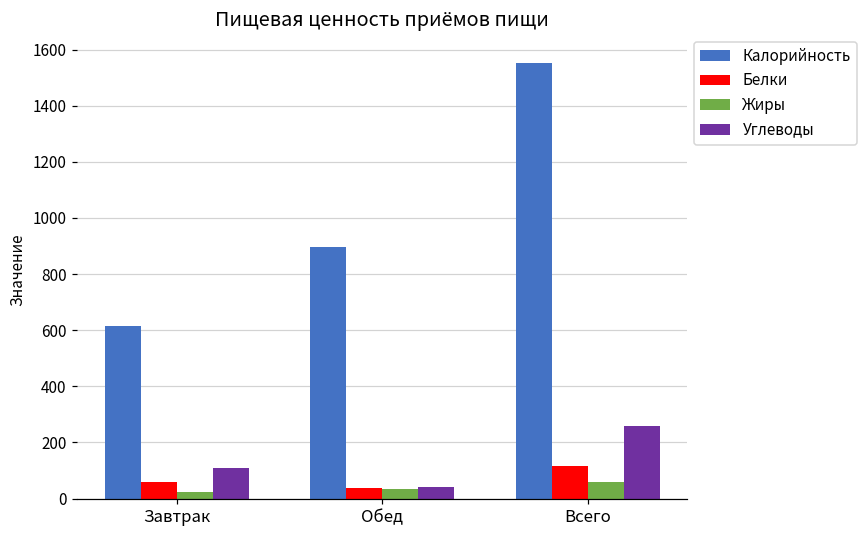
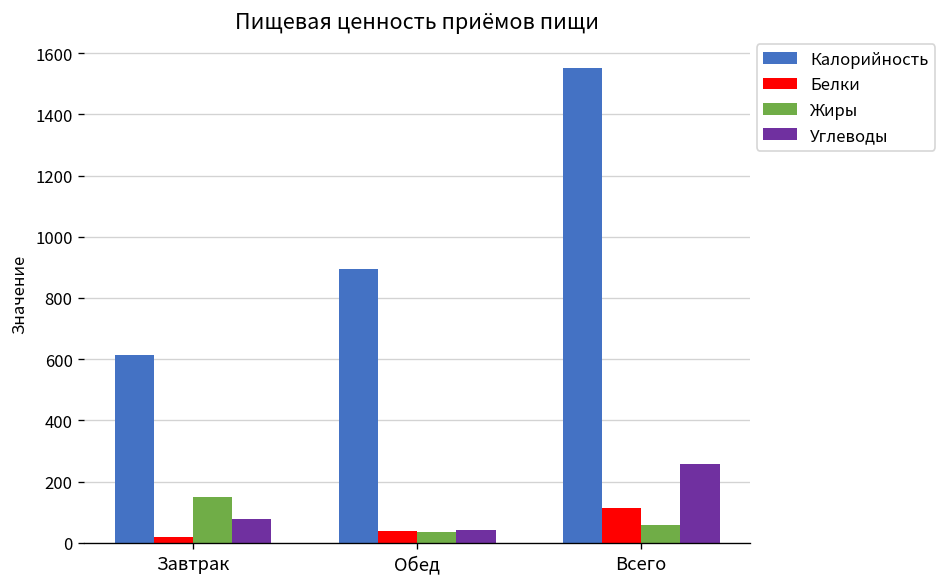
Белки, Завтрак: 60 -> 20
Жиры, Завтрак: 20 -> 150
Углеводы, Завтрак: 110 -> 80
